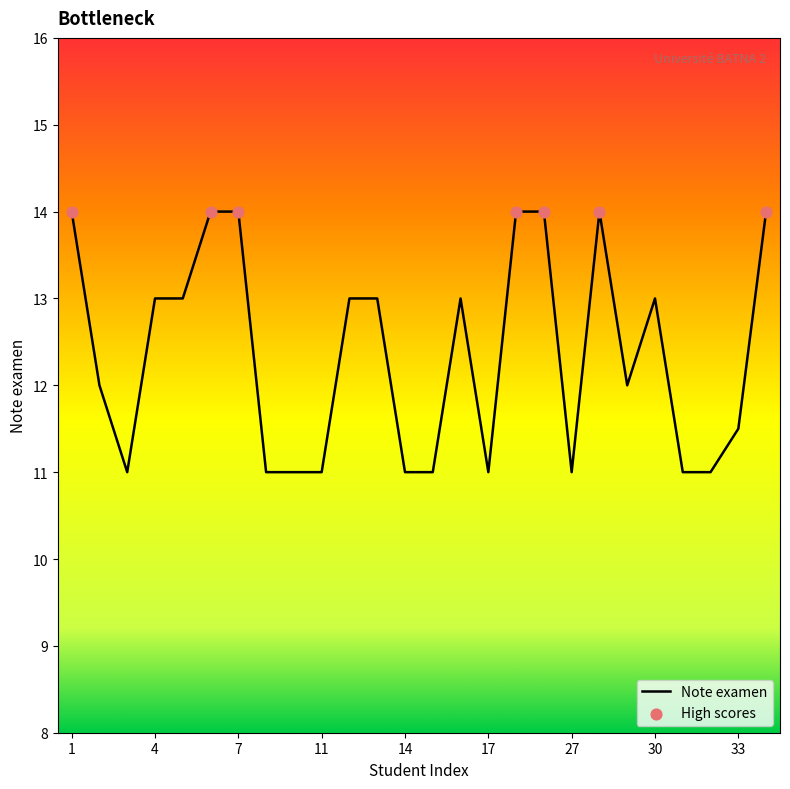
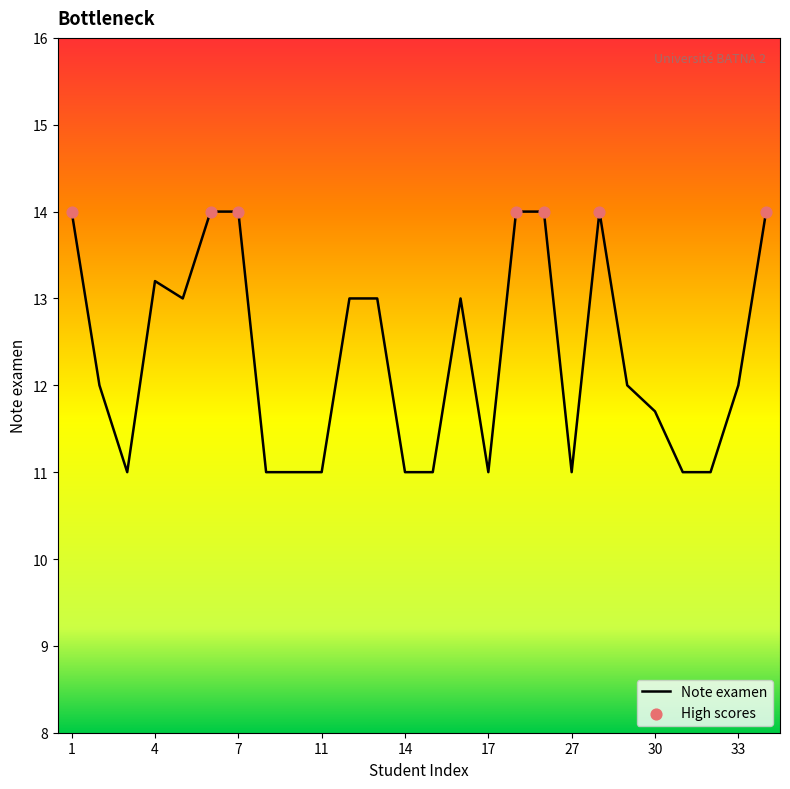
Note examen, 4: 13.0 -> 13.2
Note examen, 30: 13.0 -> 11.7
Note examen, 33: 11.5 -> 12.0
